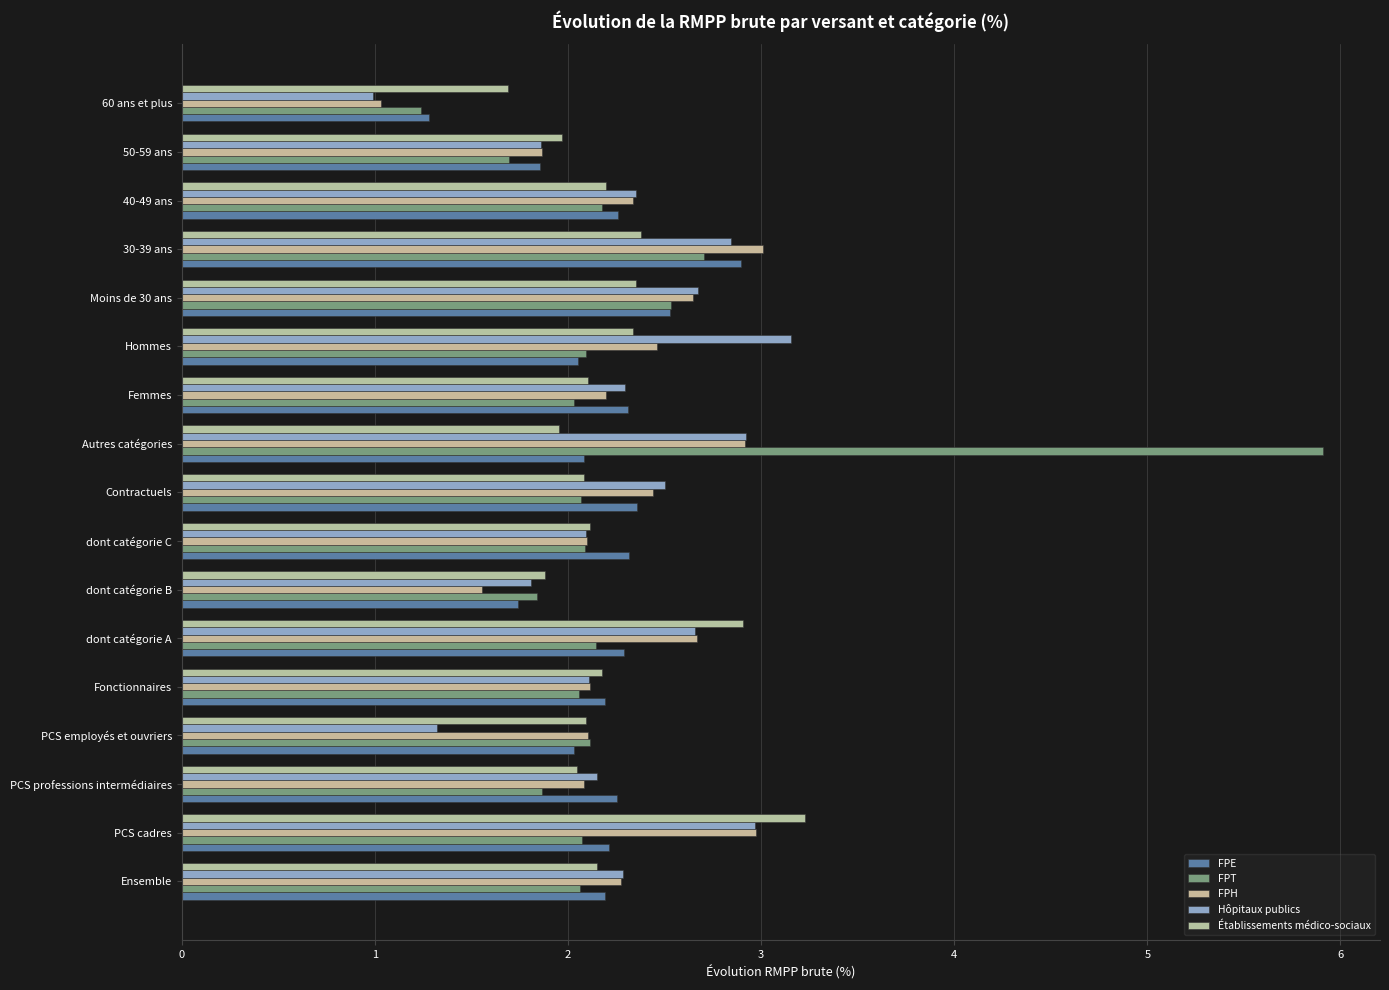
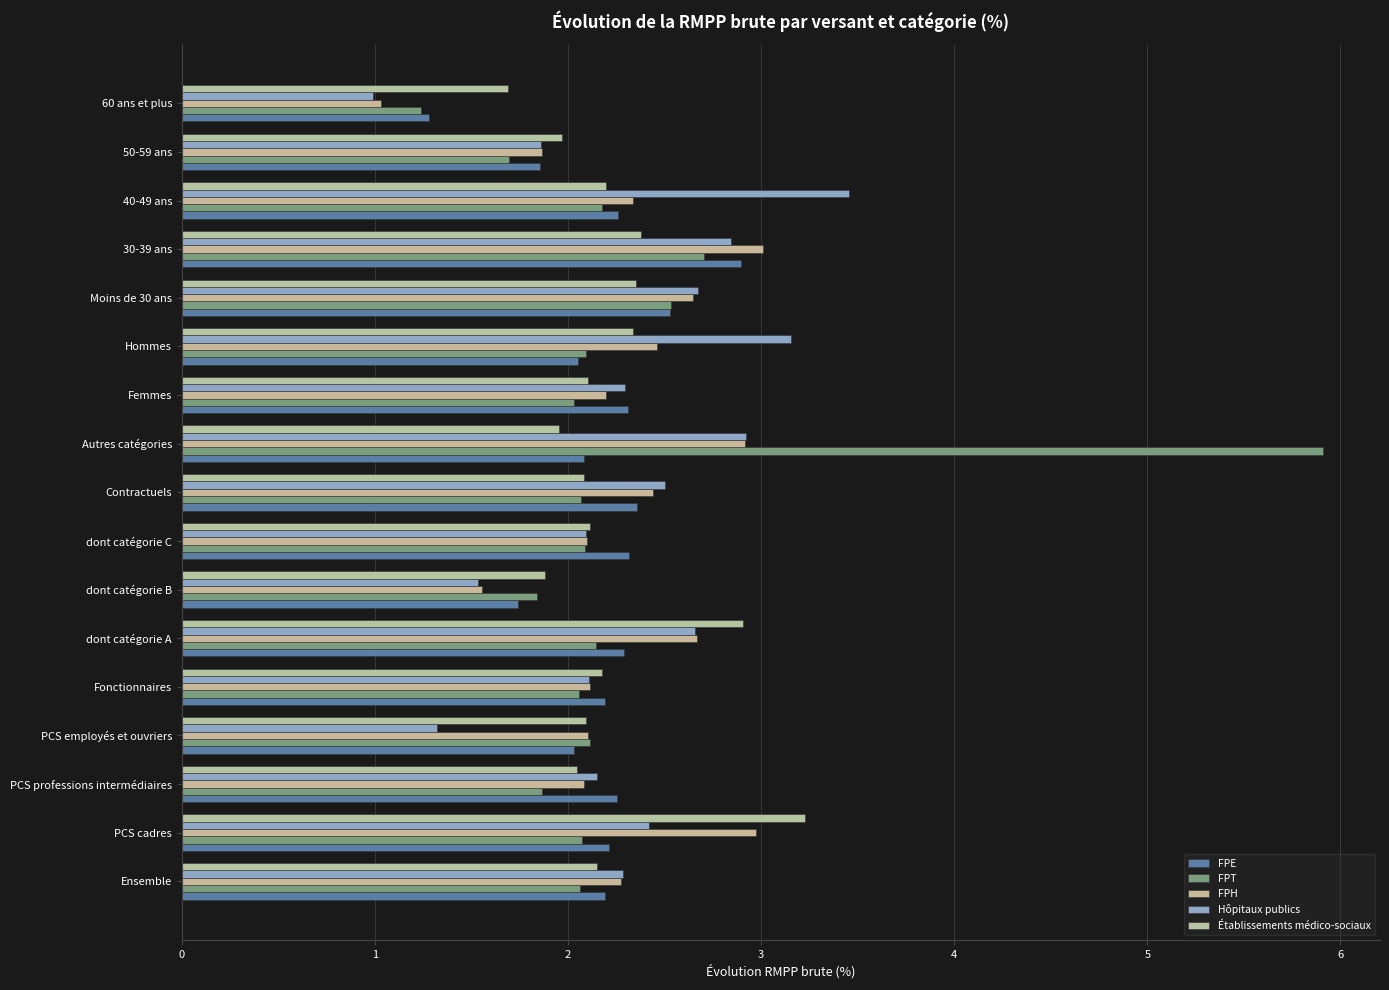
Hôpitaux publics, 40-49 ans: 2.35 -> 3.46
Hôpitaux publics, dont catégorie B: 1.81 -> 1.53
Hôpitaux publics, PCS cadres: 2.97 -> 2.42
